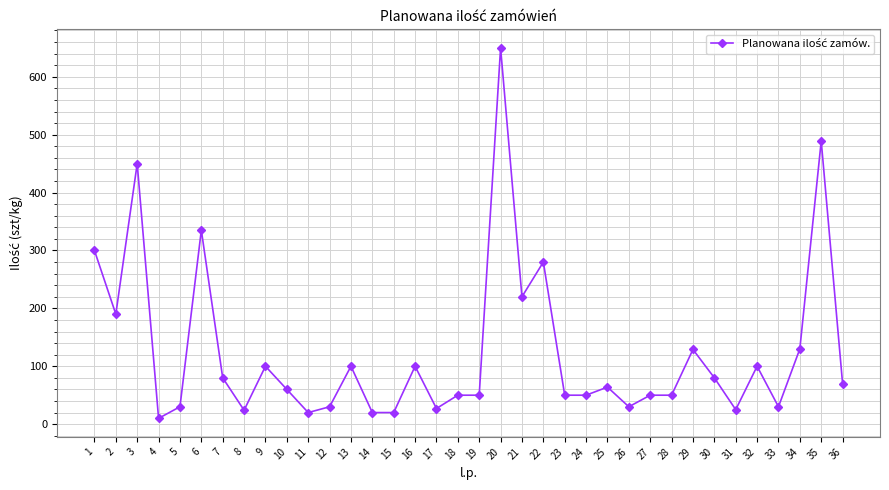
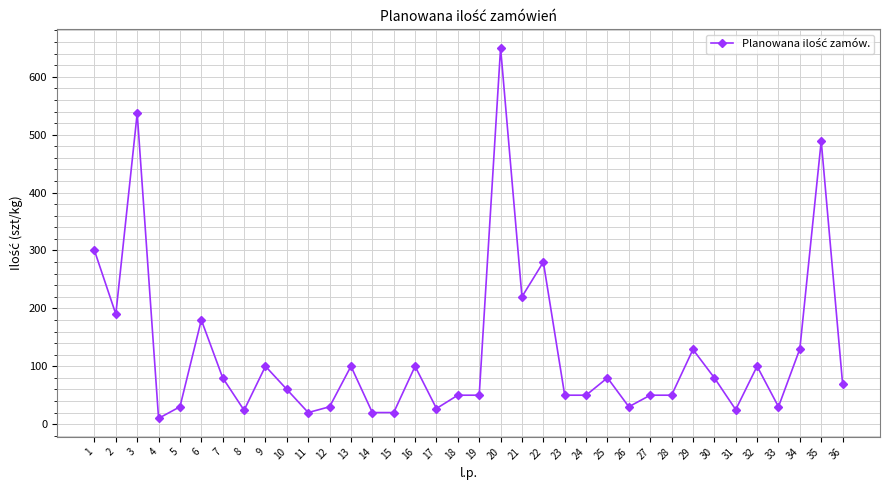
3: 450 -> 540
6: 340 -> 180
25: 60 -> 80
